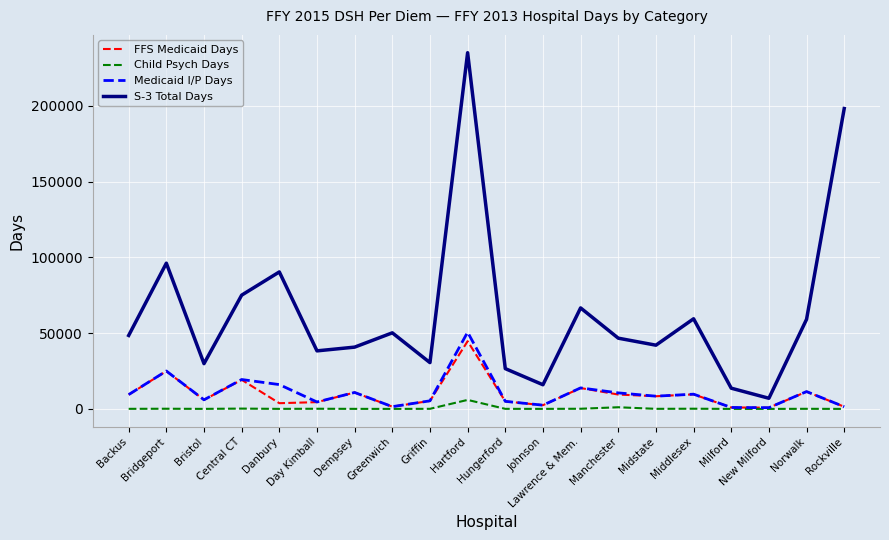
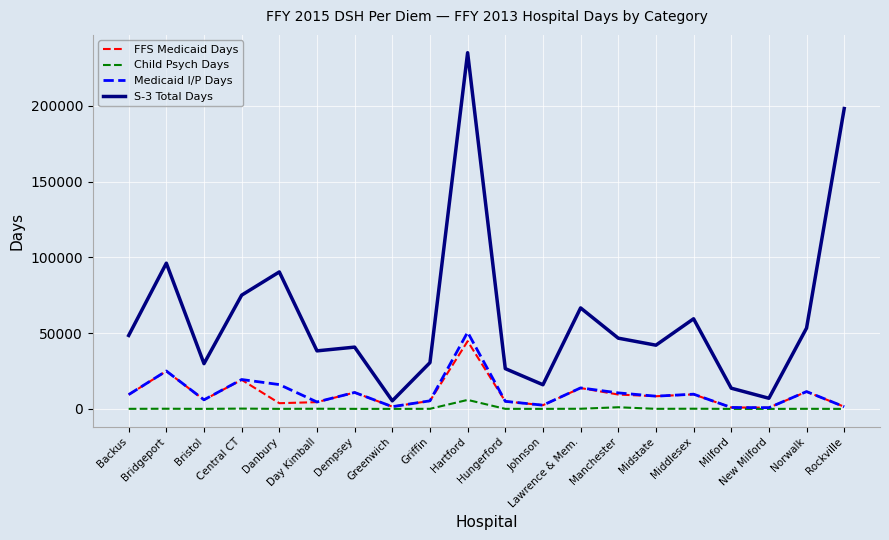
S-3 Total Days, Greenwich: 50000 -> 5000
S-3 Total Days, Norwalk: 59000 -> 53000
